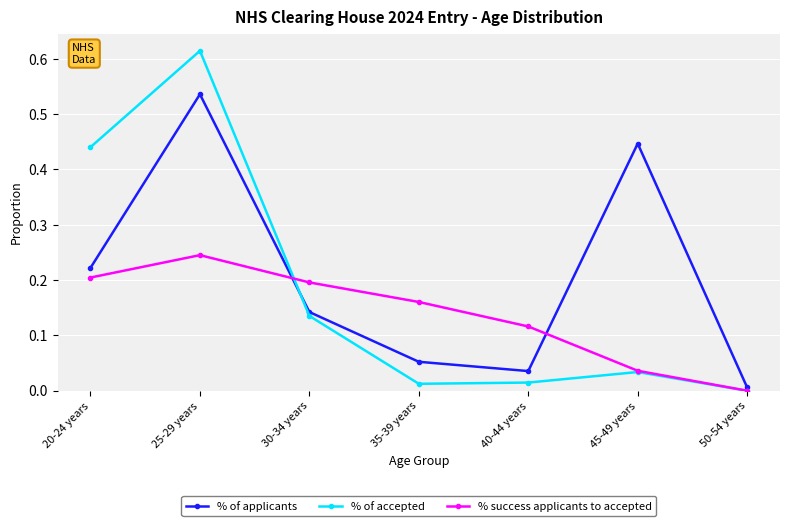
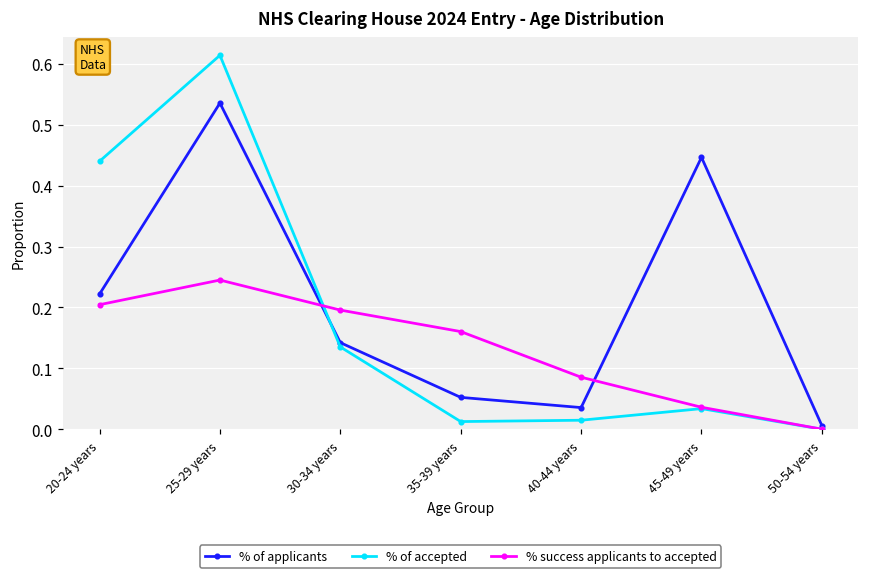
% success applicants to accepted, 40-44 years: 0.12 -> 0.09
